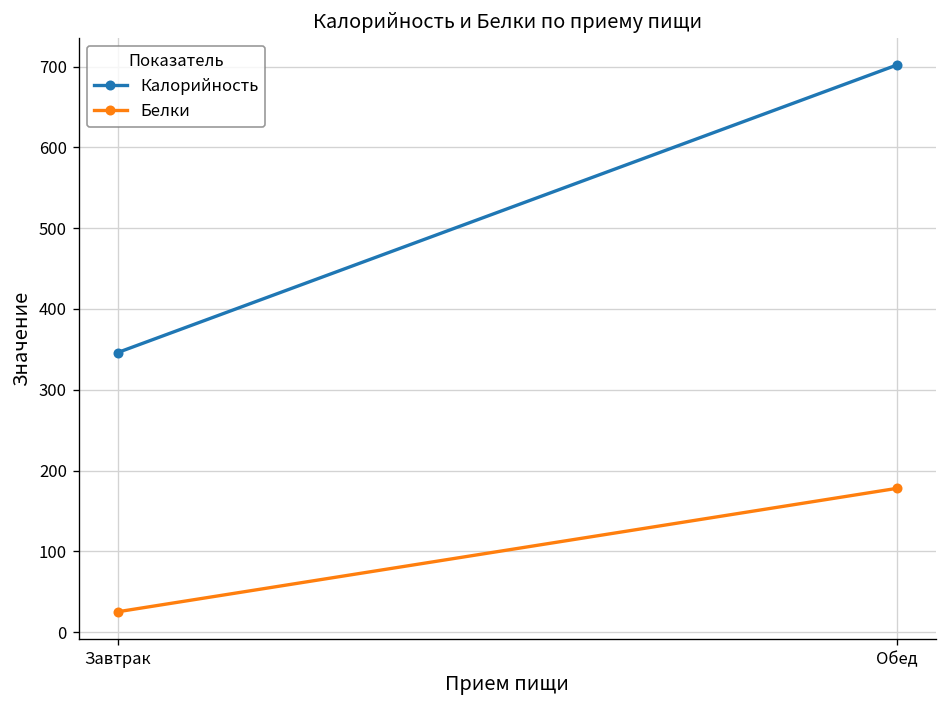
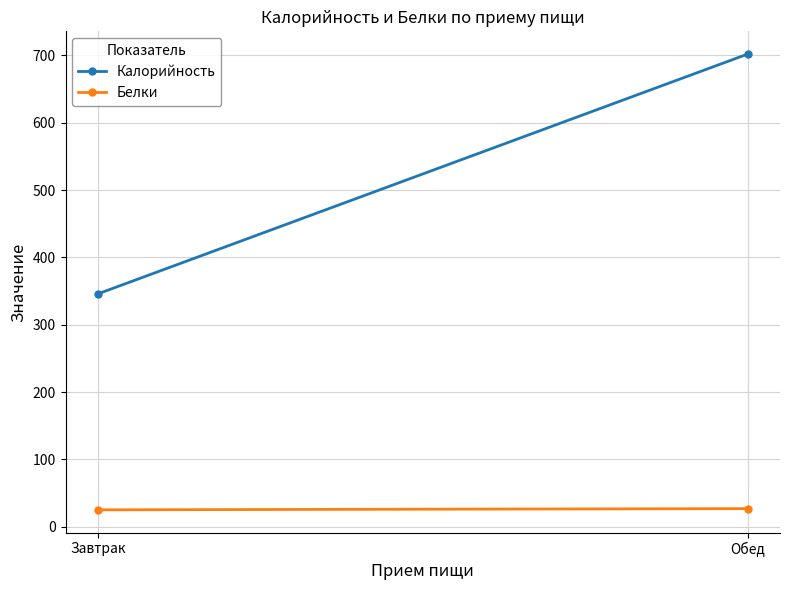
Белки, Обед: 180 -> 30
